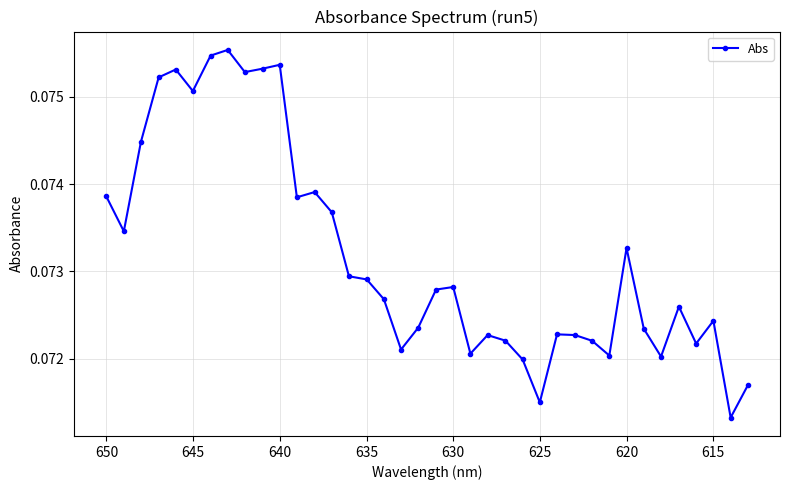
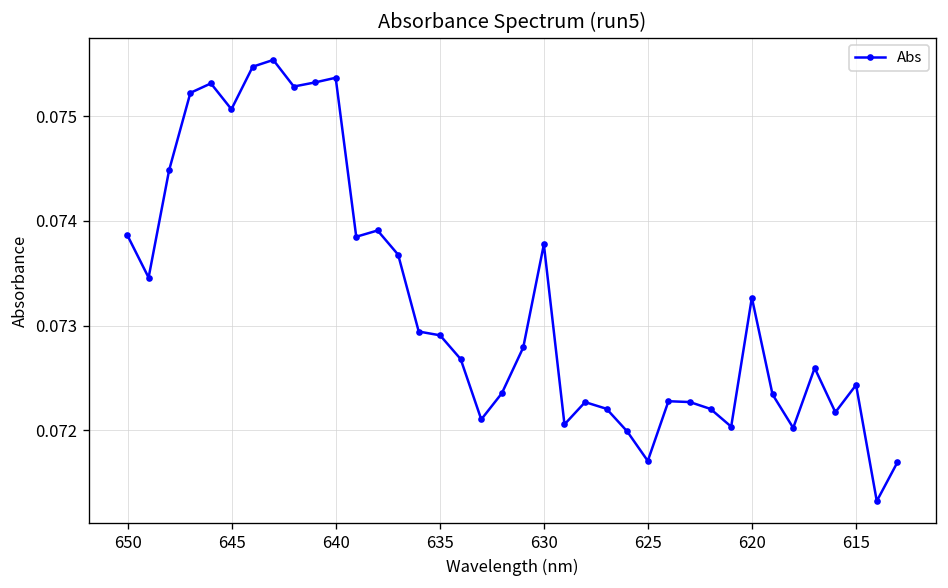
630: 0.0728 -> 0.0738
625: 0.0715 -> 0.0717
